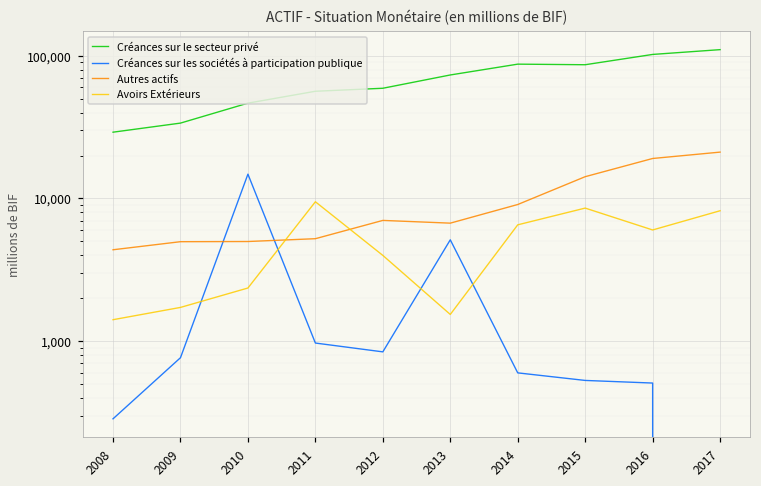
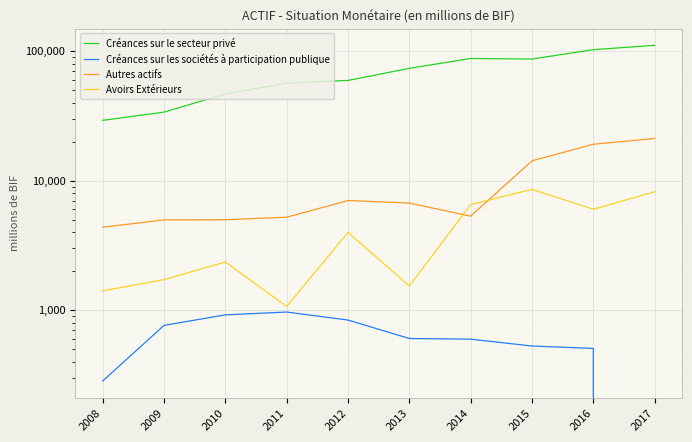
Créances sur les sociétés à participation publique, 2010: 15,000 -> 900
Avoirs Extérieurs, 2011: 9,000 -> 1,100
Créances sur les sociétés à participation publique, 2013: 5,100 -> 600
Autres actifs, 2014: 9,000 -> 5,300
